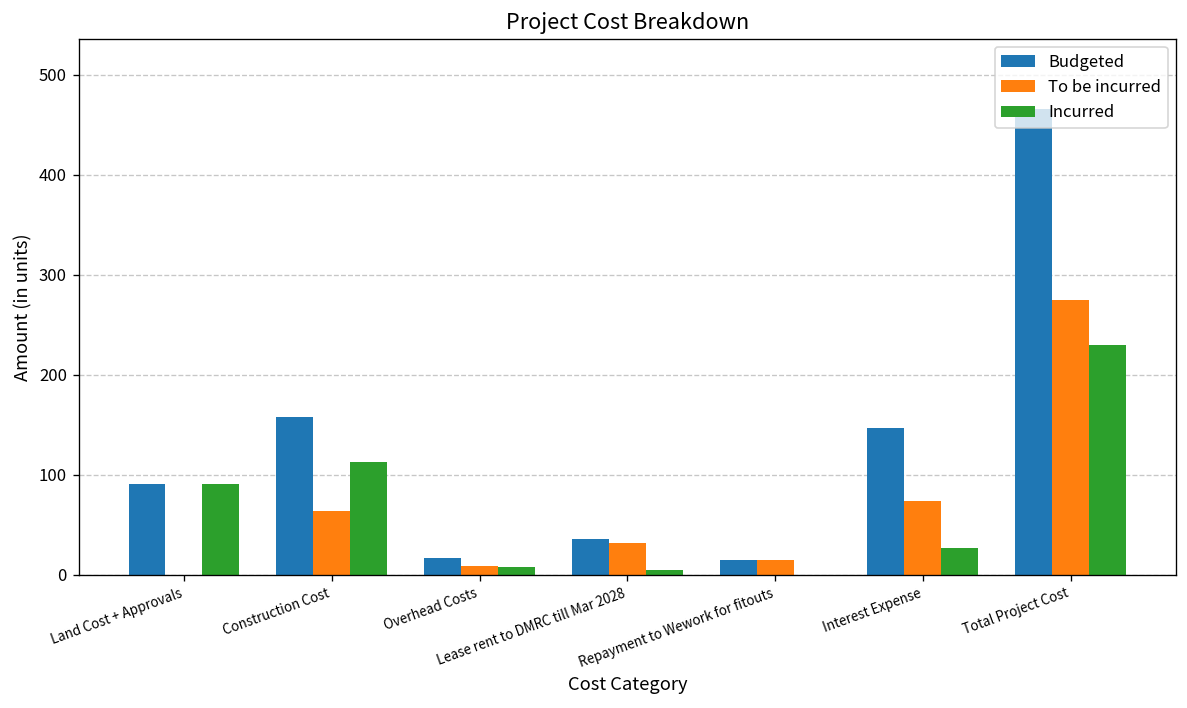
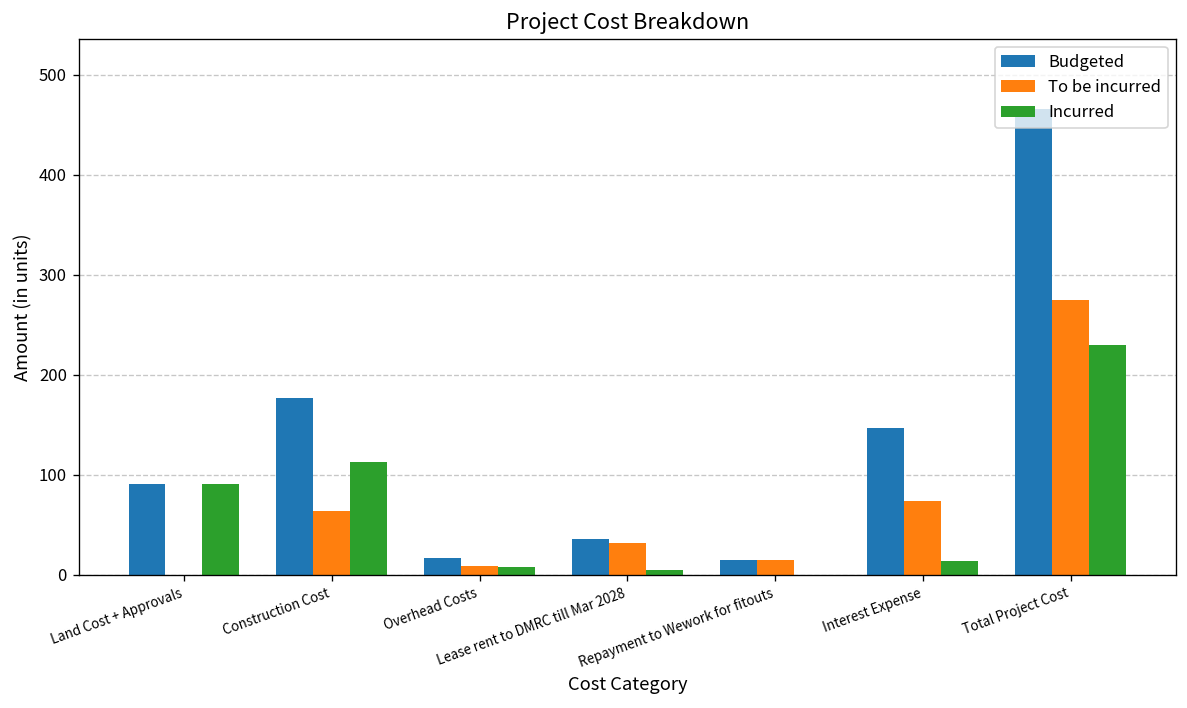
Budgeted, Construction Cost: 160 -> 180
Incurred, Interest Expense: 30 -> 10
